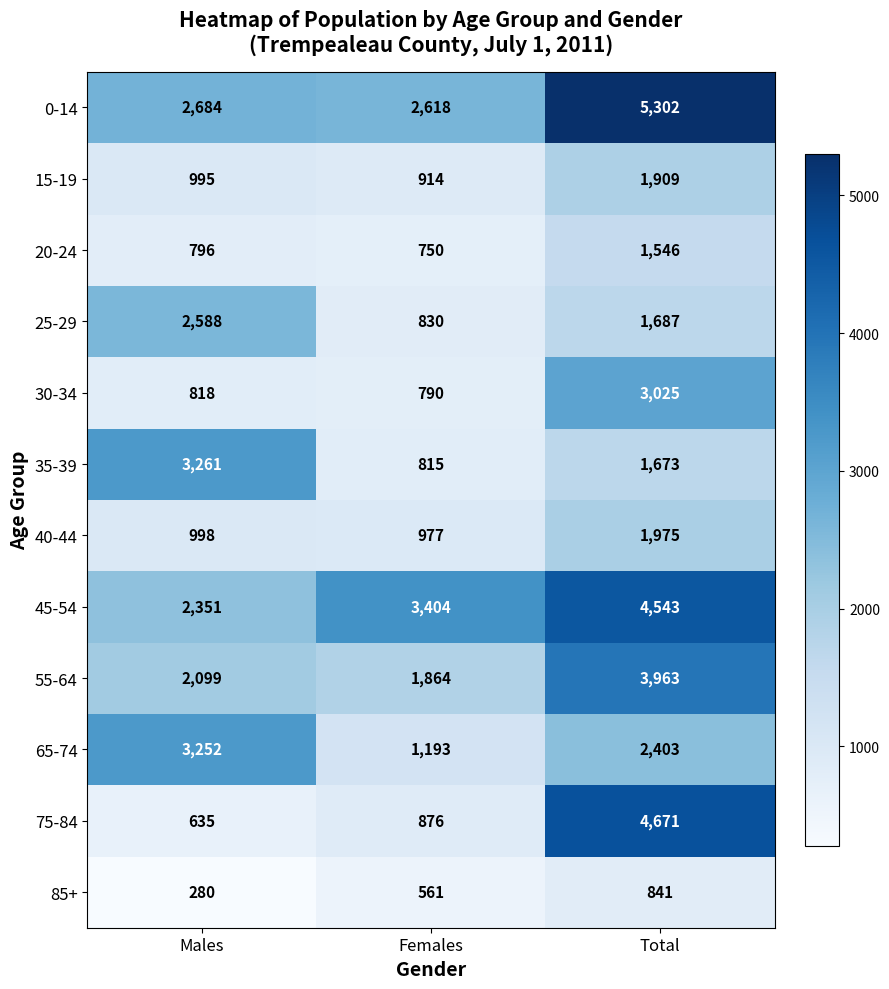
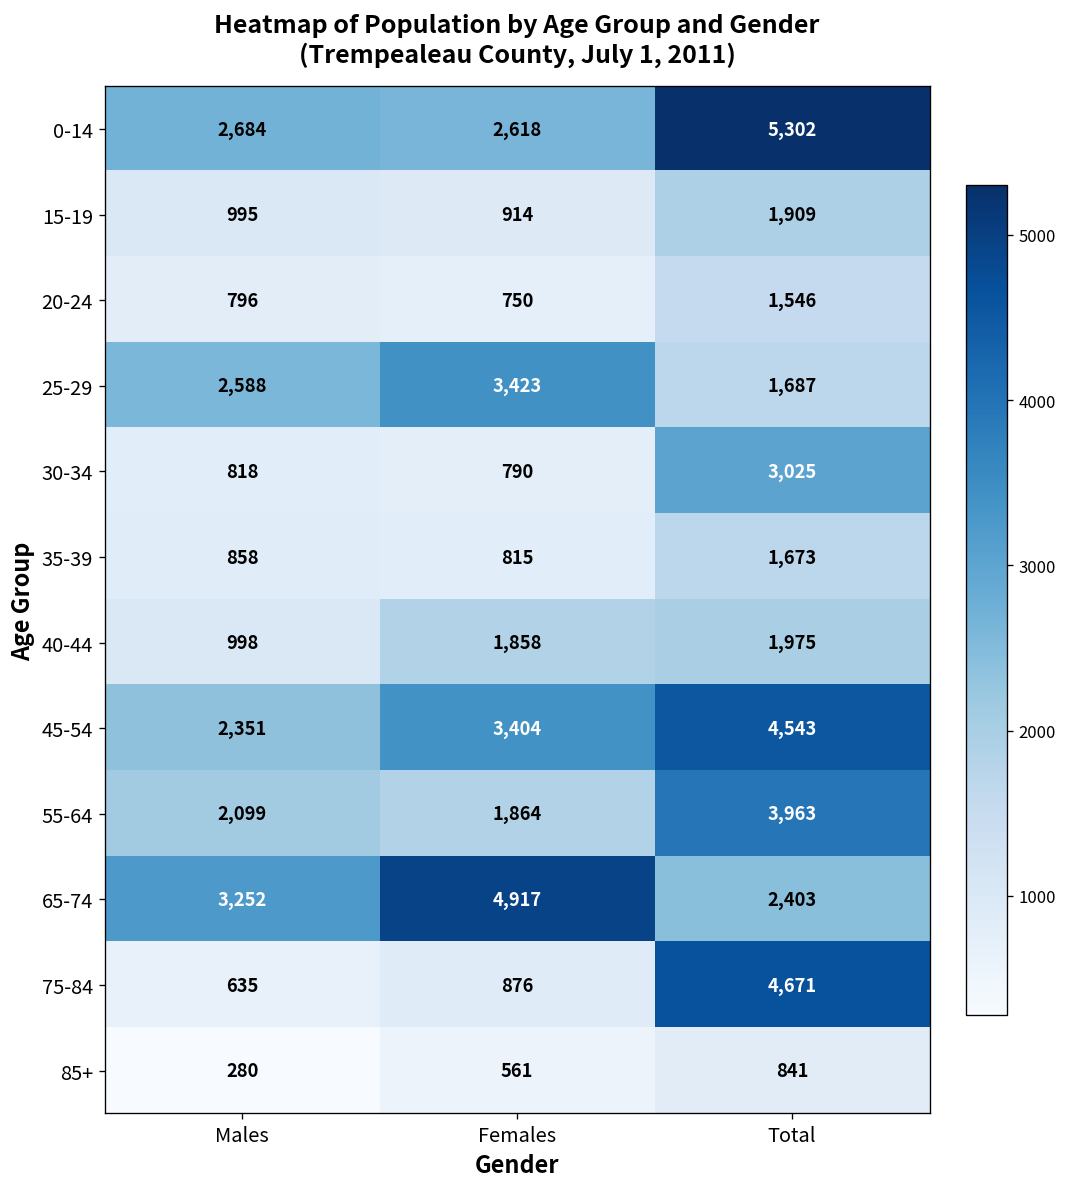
25-29, Females: 830 -> 3,423
35-39, Males: 3,261 -> 858
40-44, Females: 977 -> 1,858
65-74, Females: 1,193 -> 4,917
